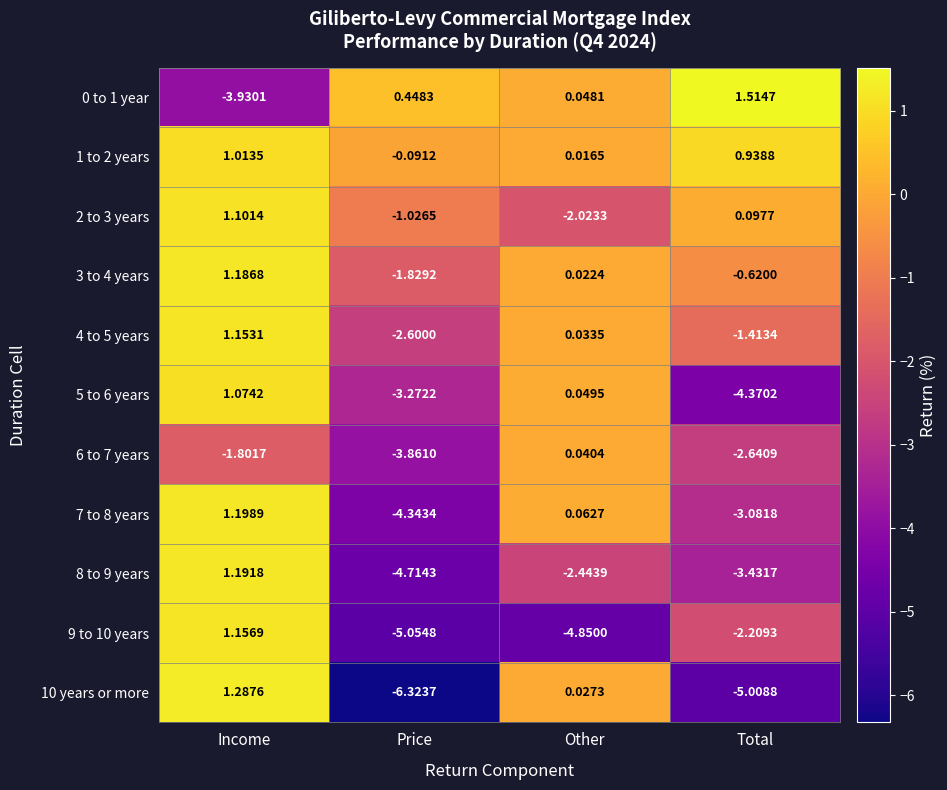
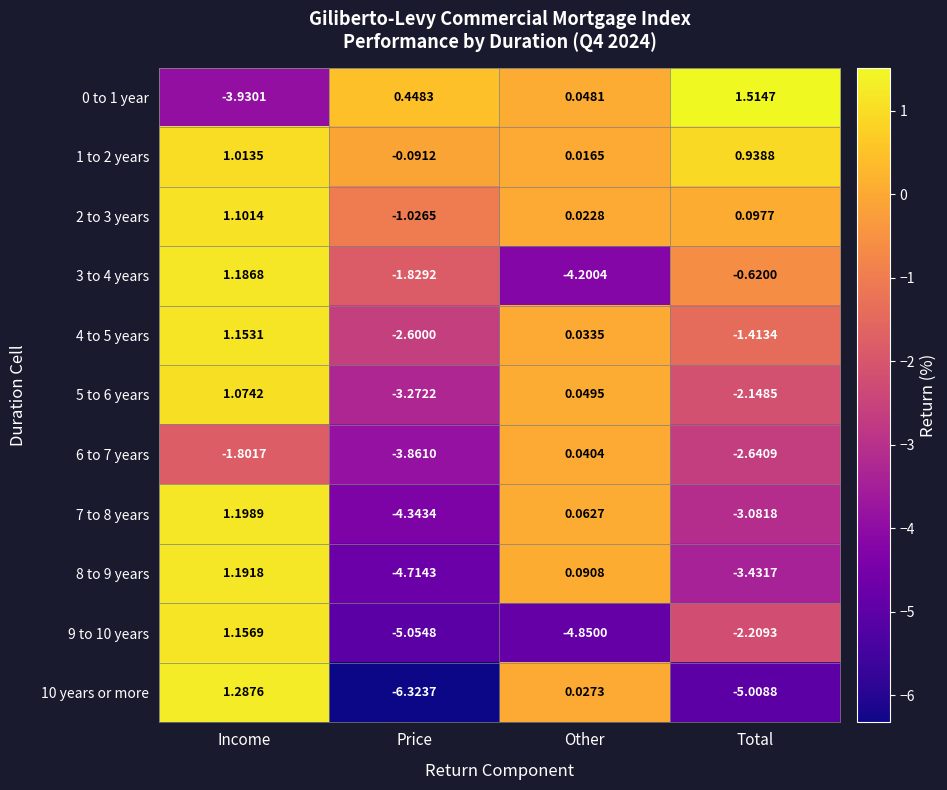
2 to 3 years, Other: -2.0233 -> 0.0228
3 to 4 years, Other: 0.0224 -> -4.2004
5 to 6 years, Total: -4.3702 -> -2.1485
8 to 9 years, Other: -2.4439 -> 0.0908
